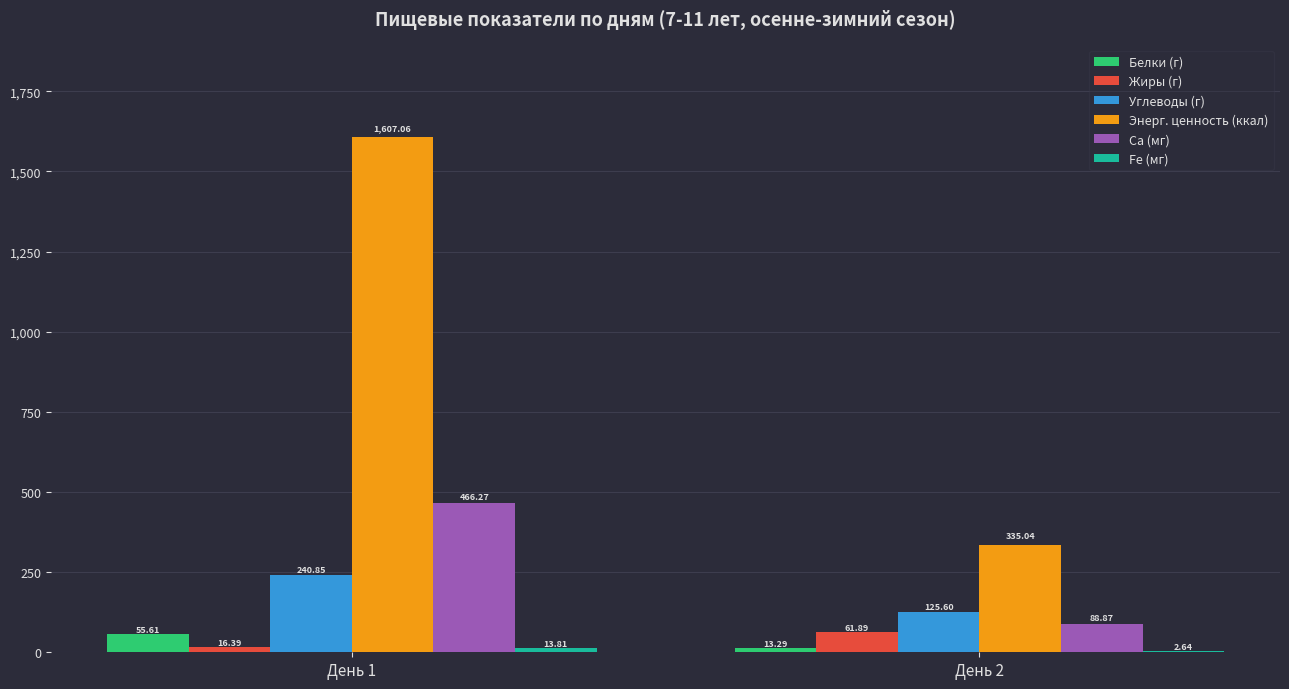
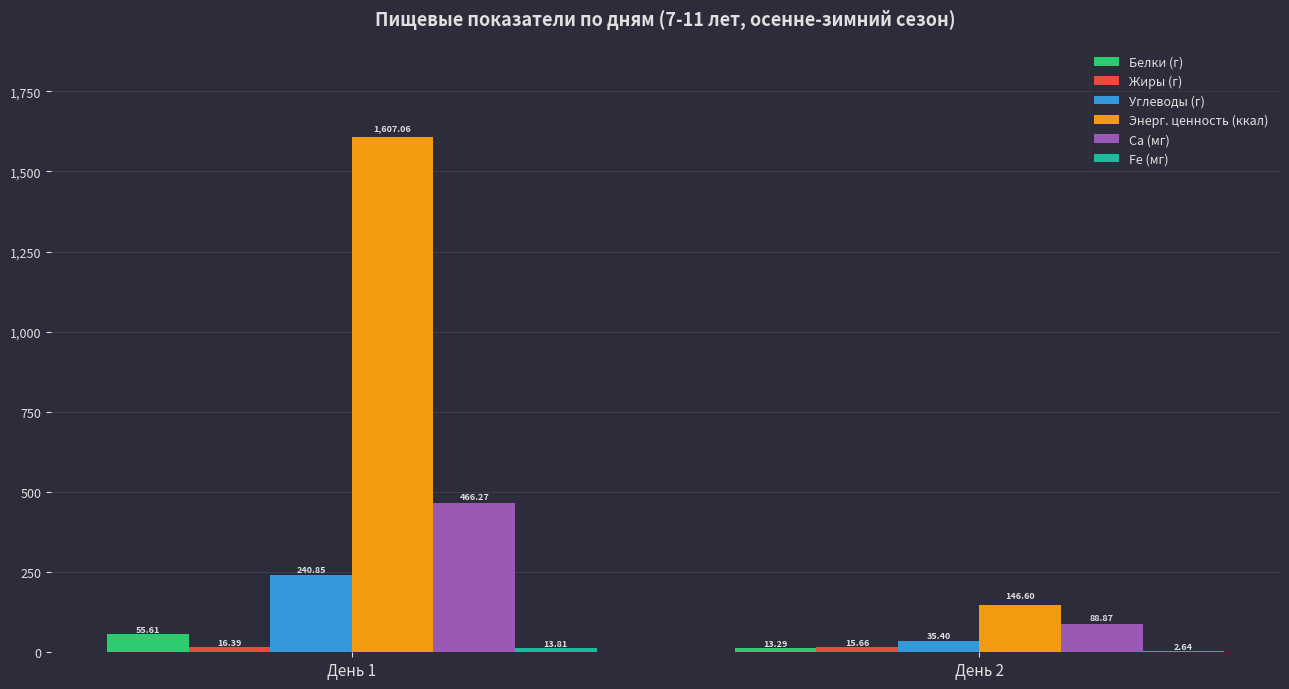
Жиры (г), День 2: 61.89 -> 15.66
Углеводы (г), День 2: 125.60 -> 35.40
Энерг. ценность (ккал), День 2: 335.04 -> 146.60
